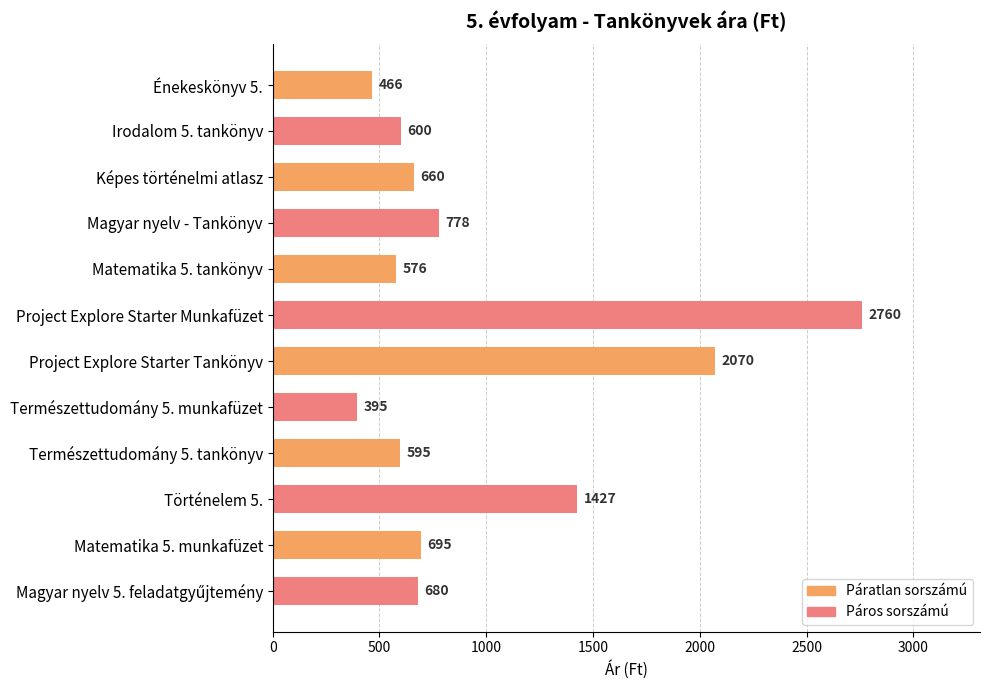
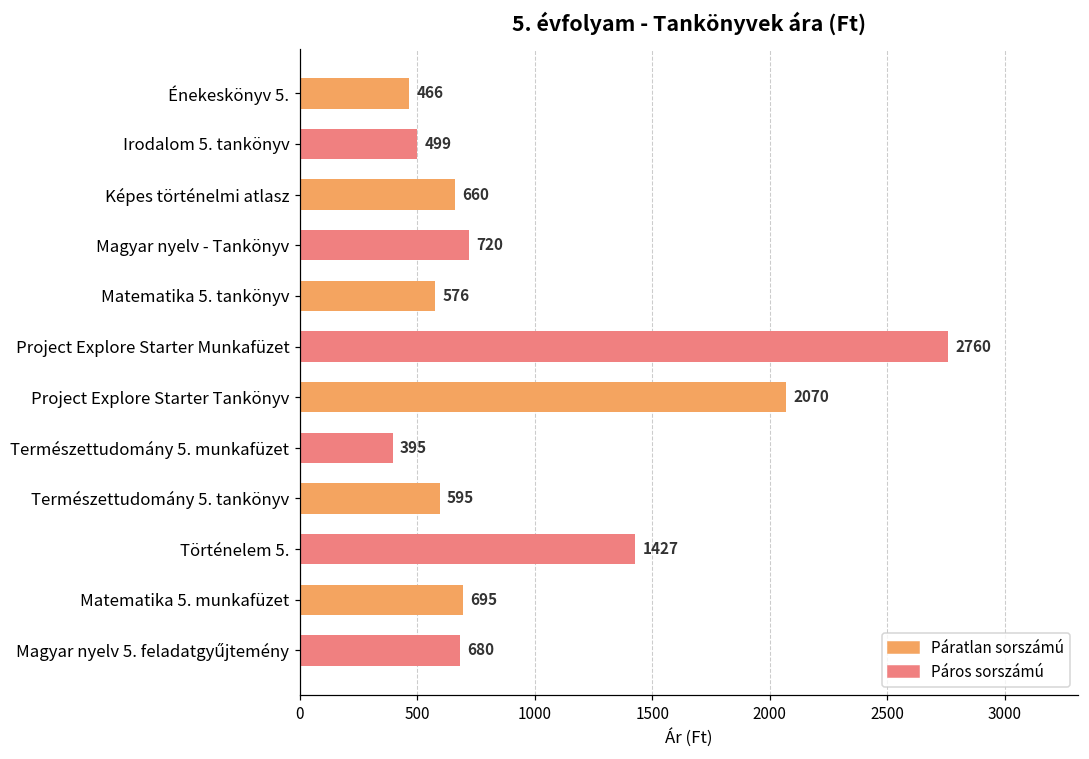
Irodalom 5. tankönyv: 600 -> 499
Magyar nyelv - Tankönyv: 778 -> 720
